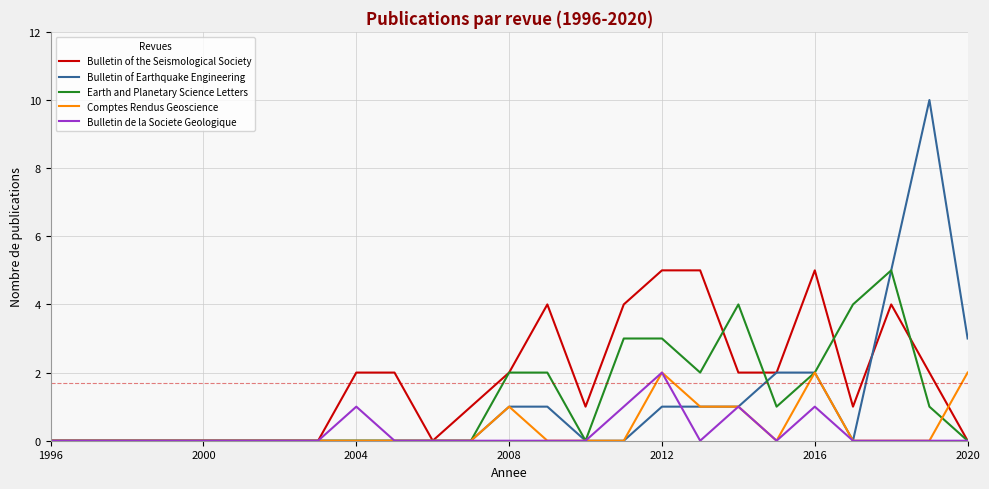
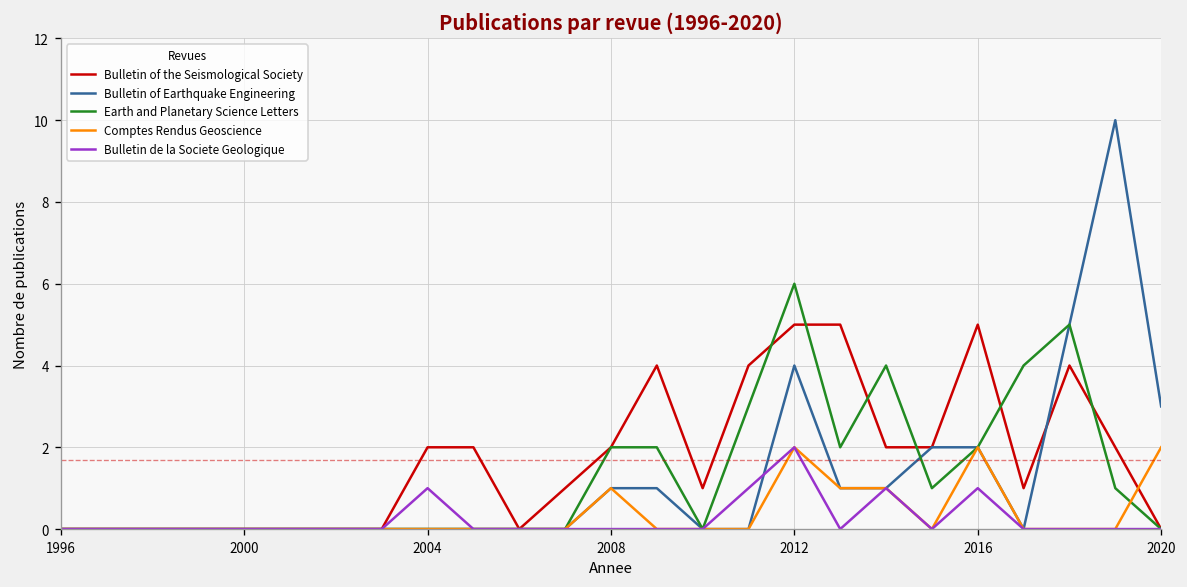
Bulletin of Earthquake Engineering, 2012: 1 -> 4
Earth and Planetary Science Letters, 2012: 3 -> 6
